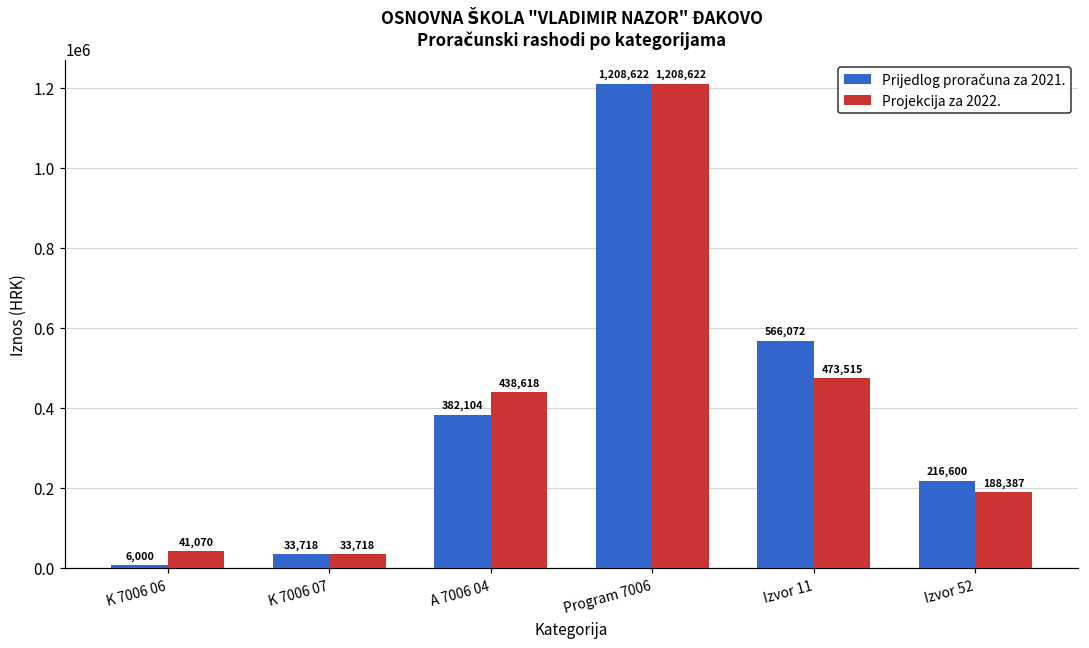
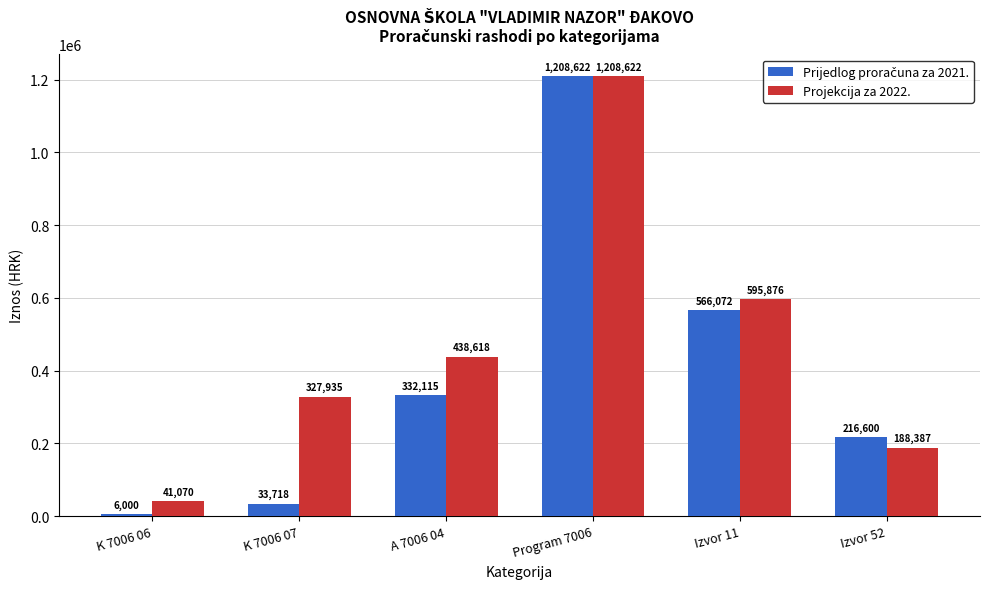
Projekcija za 2022., K 7006 07: 33,718 -> 327,935
Prijedlog proračuna za 2021., A 7006 04: 382,104 -> 332,115
Projekcija za 2022., Izvor 11: 473,515 -> 595,876
